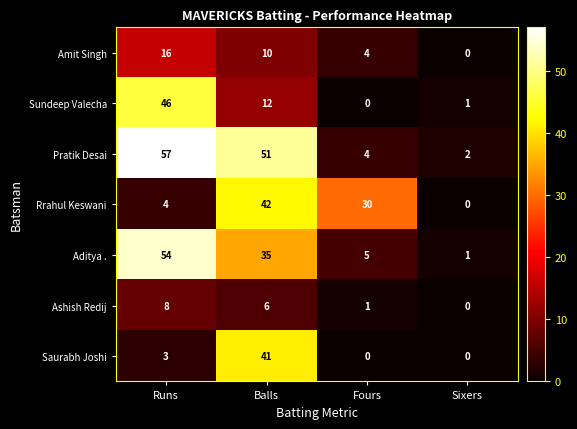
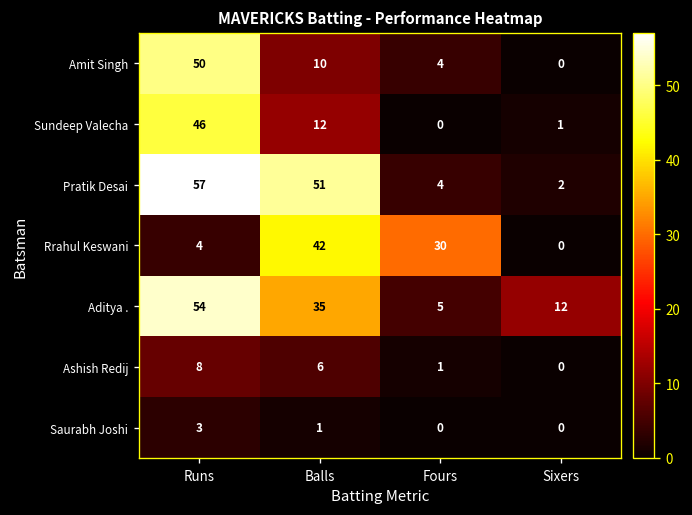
Amit Singh, Runs: 16 -> 50
Aditya ., Sixers: 1 -> 12
Saurabh Joshi, Balls: 41 -> 1
